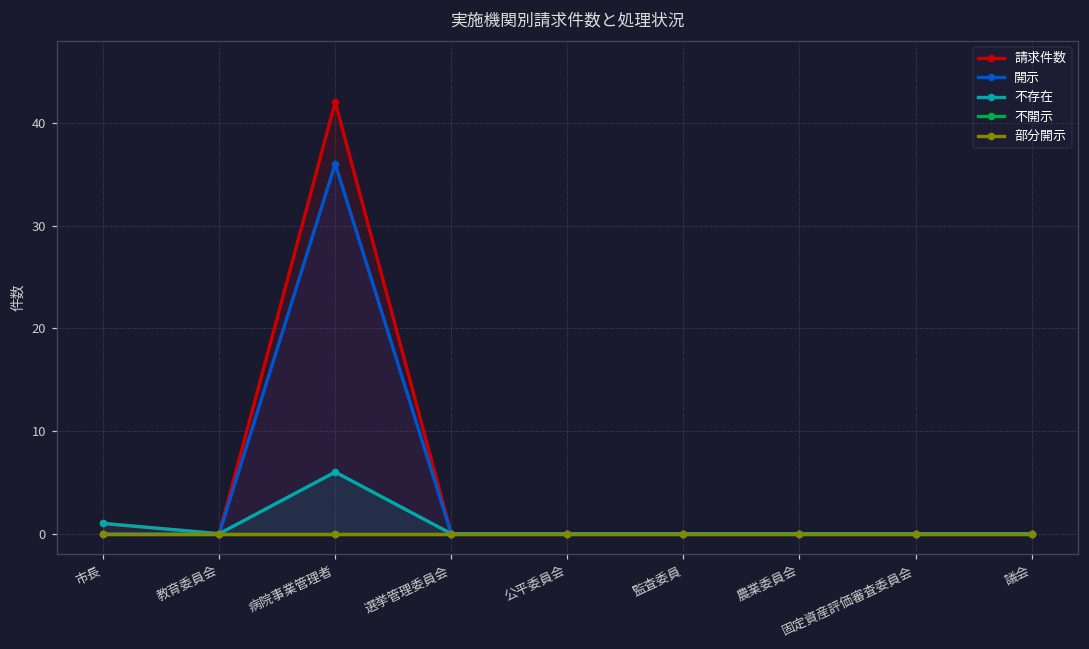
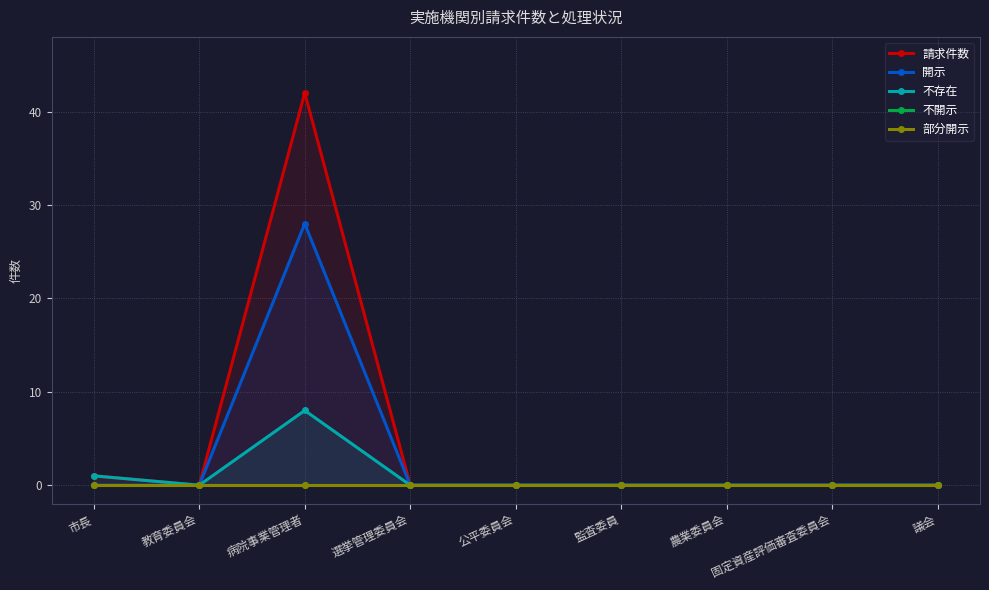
開示, 病院事業管理者: 36 -> 28
不存在, 病院事業管理者: 6 -> 8
